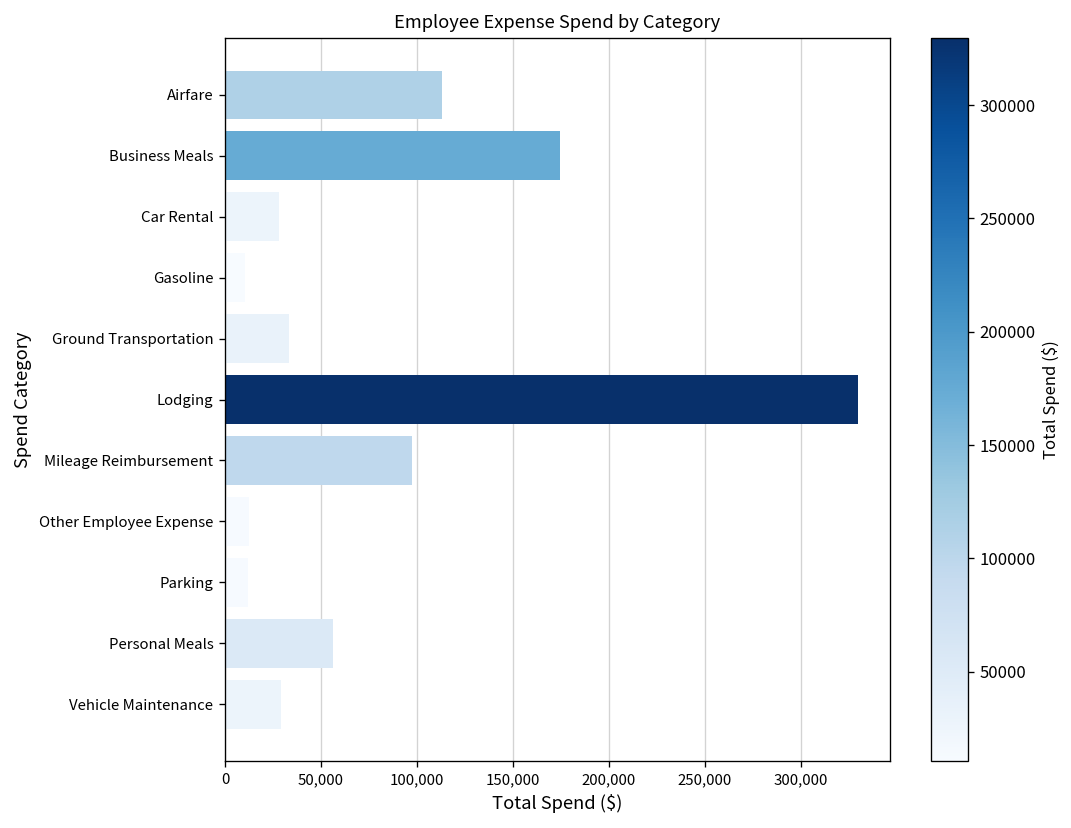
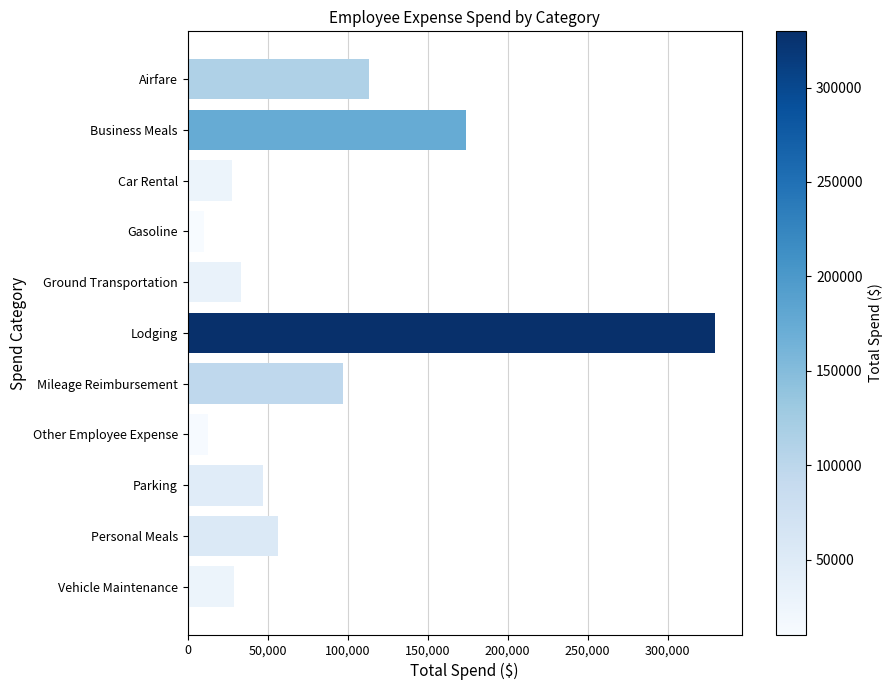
Parking: 12,000 -> 47,000
